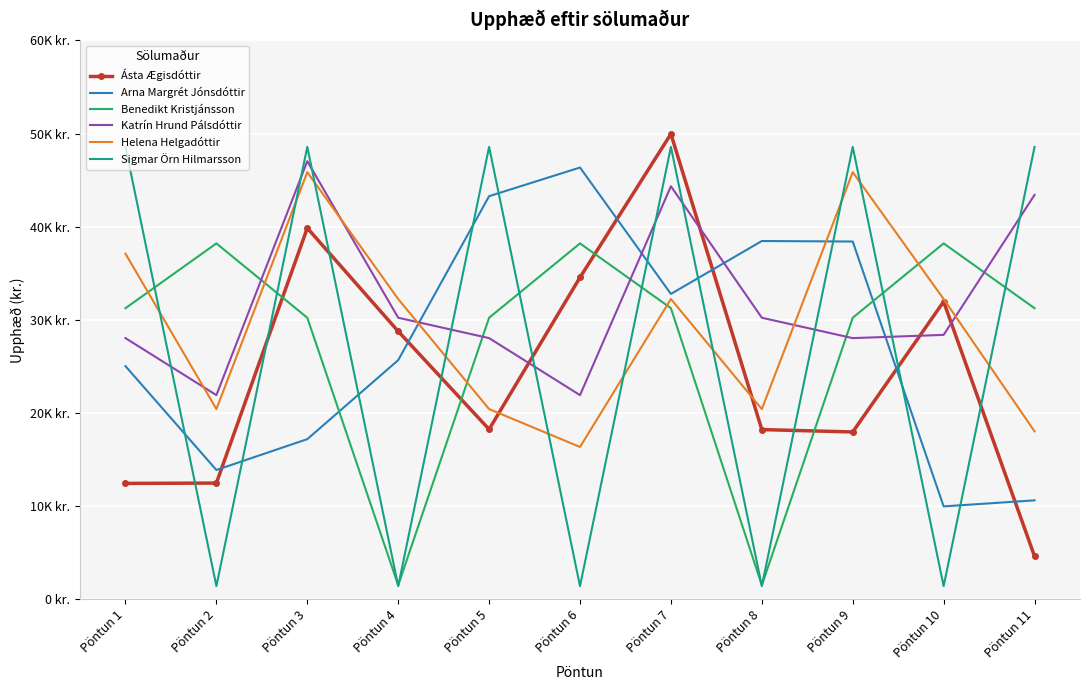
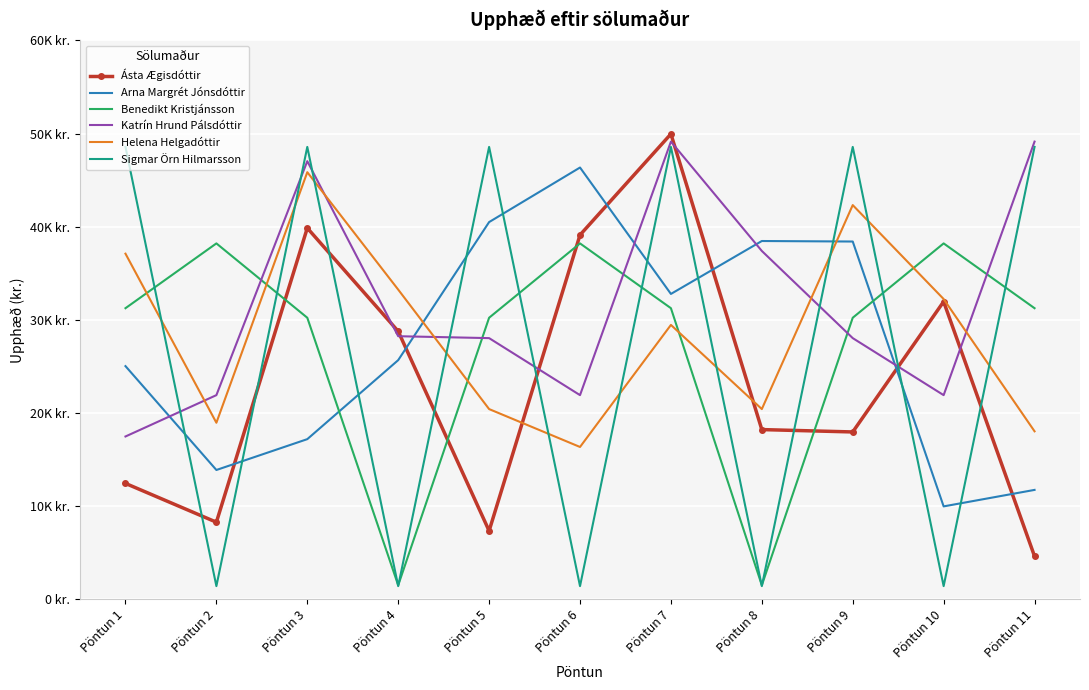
Katrín Hrund Pálsdóttir, Pöntun 1: 28K kr. -> 17K kr.
Ásta Ægisdóttir, Pöntun 2: 12K kr. -> 8K kr.
Helena Helgadóttir, Pöntun 2: 20K kr. -> 19K kr.
Katrín Hrund Pálsdóttir, Pöntun 4: 30K kr. -> 28K kr.
Helena Helgadóttir, Pöntun 4: 32K kr. -> 33K kr.
Ásta Ægisdóttir, Pöntun 5: 18K kr. -> 7K kr.
Arna Margrét Jónsdóttir, Pöntun 5: 43K kr. -> 40K kr.
Ásta Ægisdóttir, Pöntun 6: 35K kr. -> 39K kr.
Katrín Hrund Pálsdóttir, Pöntun 7: 44K kr. -> 49K kr.
Helena Helgadóttir, Pöntun 7: 32K kr. -> 29K kr.
Katrín Hrund Pálsdóttir, Pöntun 8: 30K kr. -> 37K kr.
Helena Helgadóttir, Pöntun 9: 46K kr. -> 42K kr.
Katrín Hrund Pálsdóttir, Pöntun 10: 28K kr. -> 22K kr.
Arna Margrét Jónsdóttir, Pöntun 11: 11K kr. -> 12K kr.
Katrín Hrund Pálsdóttir, Pöntun 11: 43K kr. -> 49K kr.
